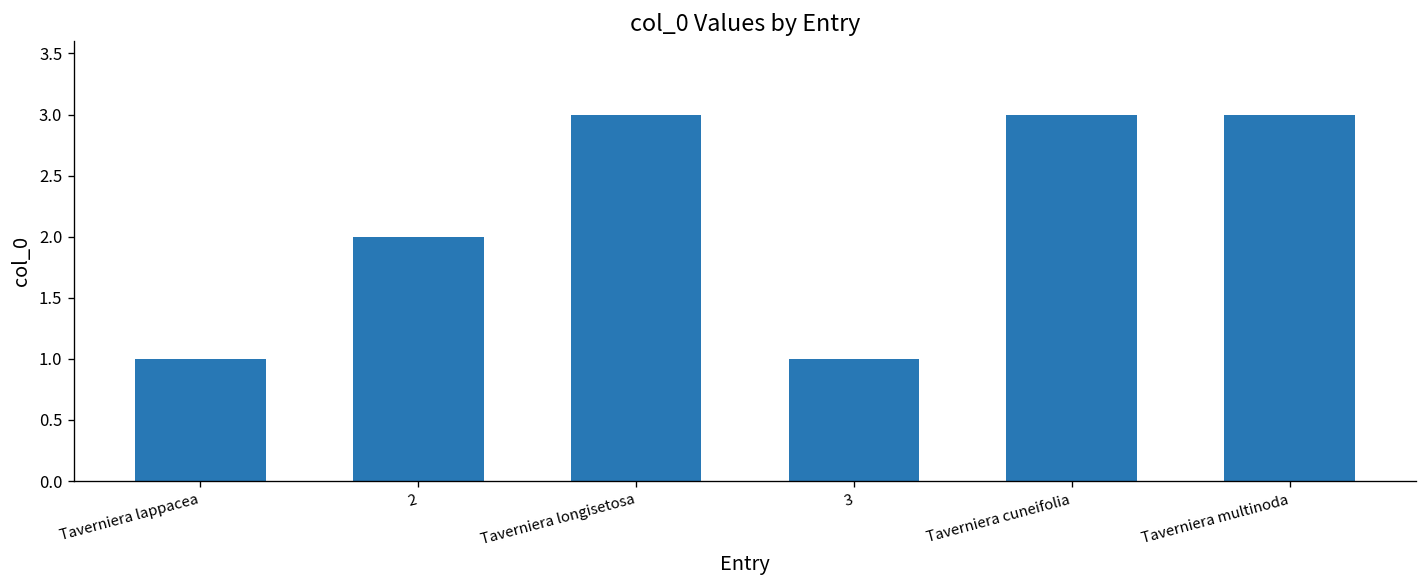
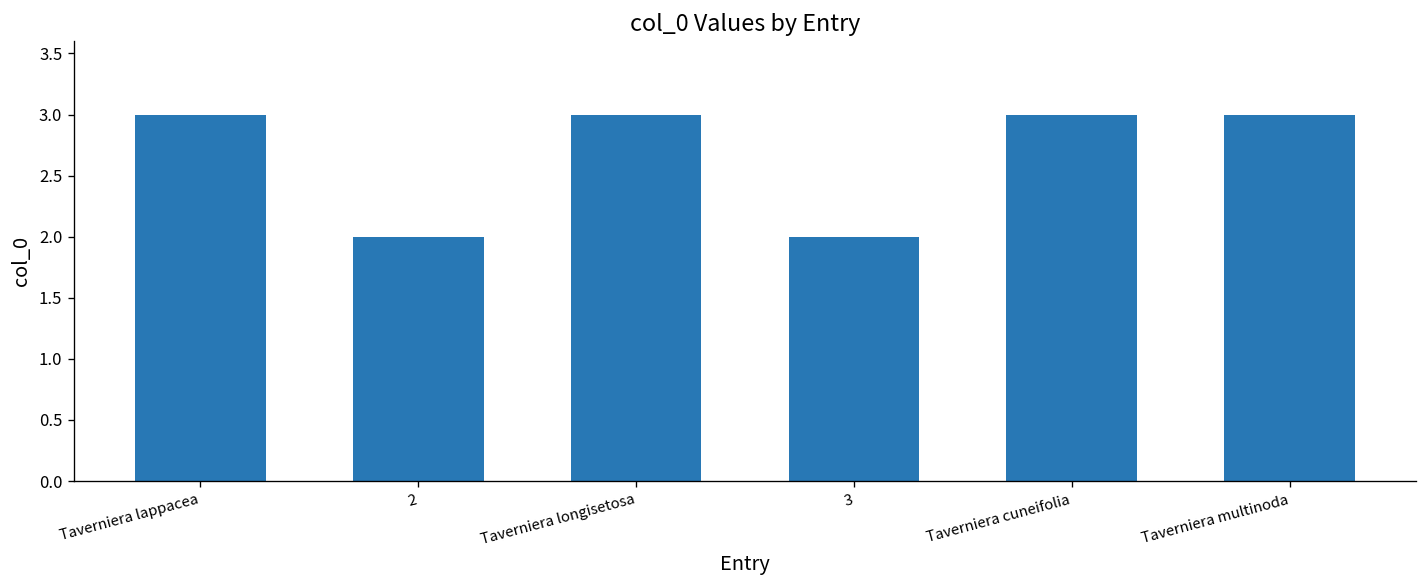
Taverniera lappacea: 1 -> 3
3: 1 -> 2
